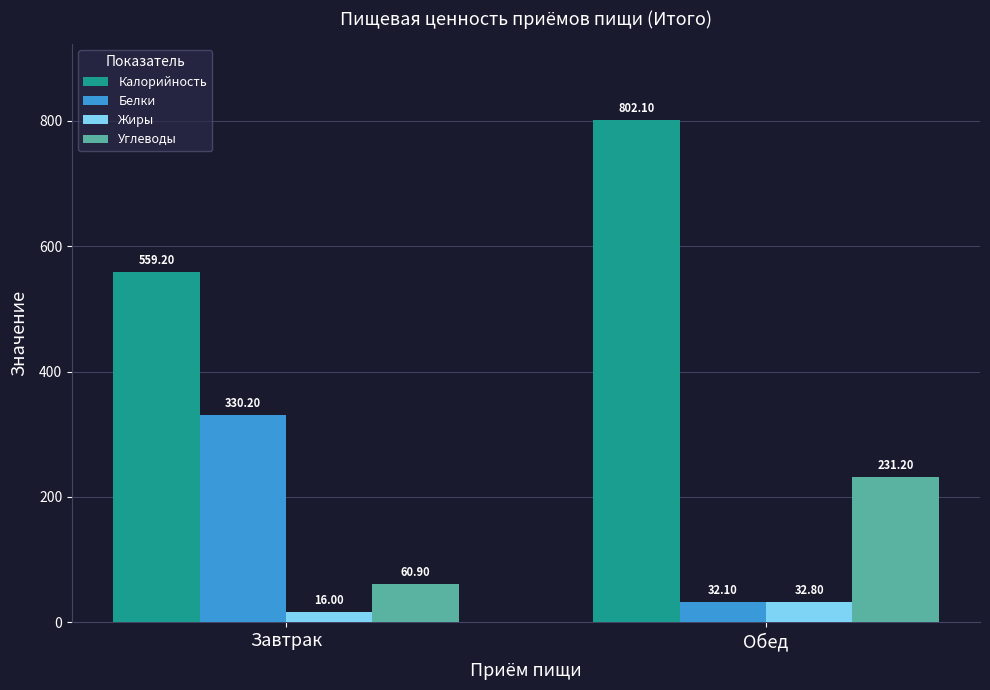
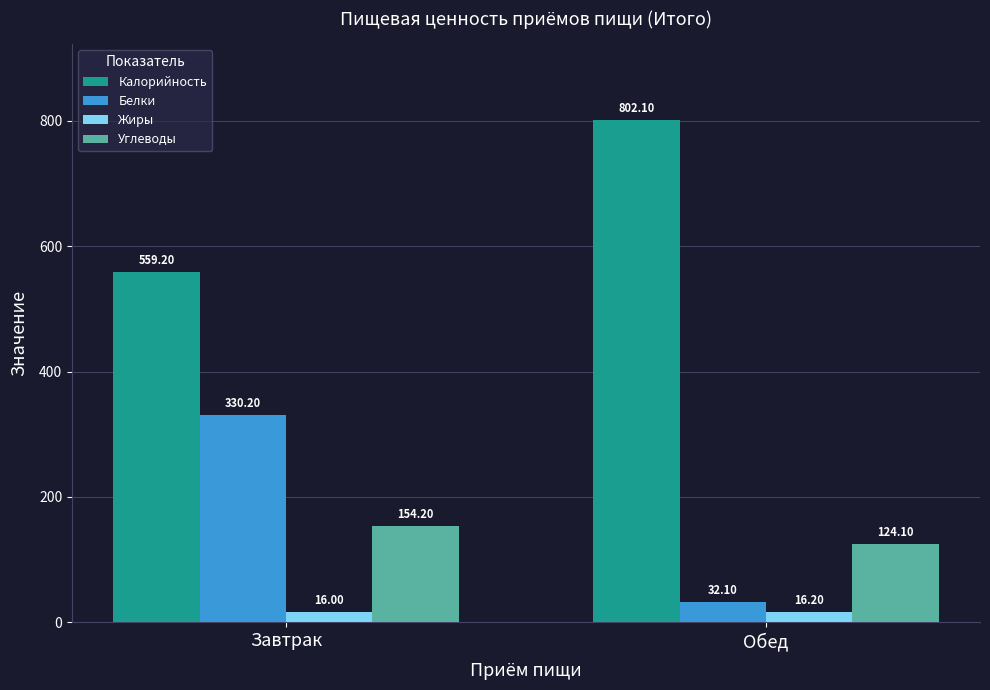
Углеводы, Завтрак: 60.90 -> 154.20
Жиры, Обед: 32.80 -> 16.20
Углеводы, Обед: 231.20 -> 124.10
